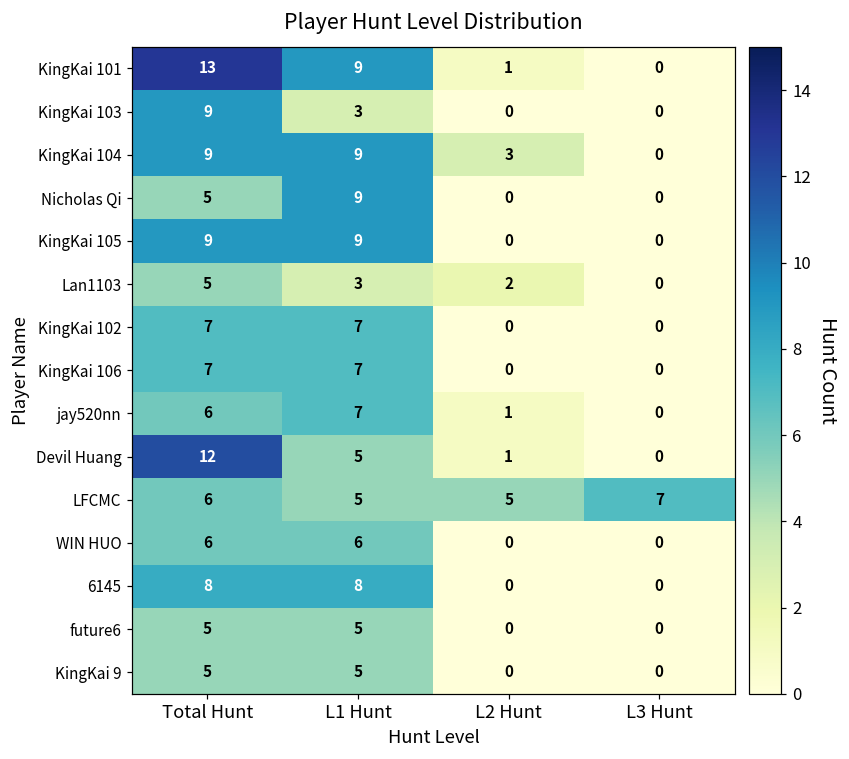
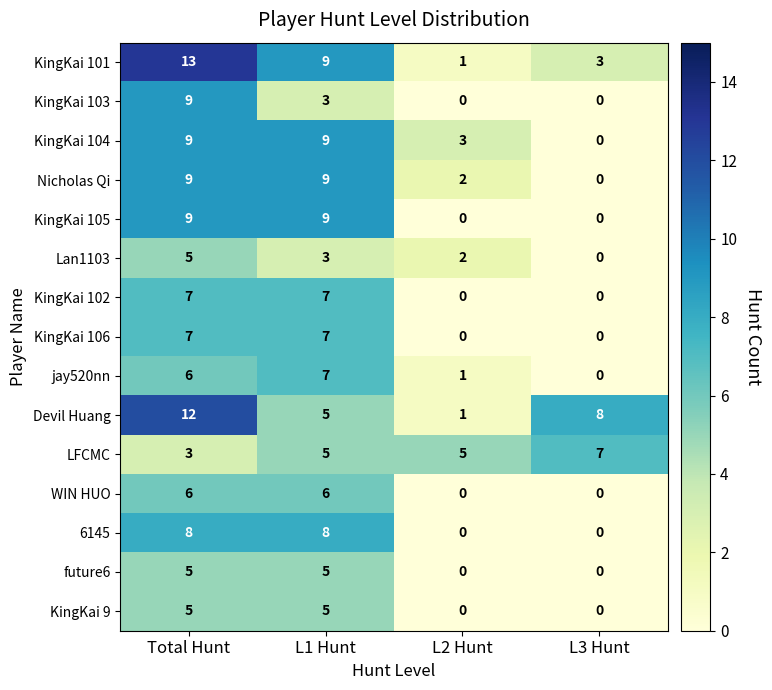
KingKai 101, L3 Hunt: 0 -> 3
Nicholas Qi, Total Hunt: 5 -> 9
Nicholas Qi, L2 Hunt: 0 -> 2
Devil Huang, L3 Hunt: 0 -> 8
LFCMC, Total Hunt: 6 -> 3
